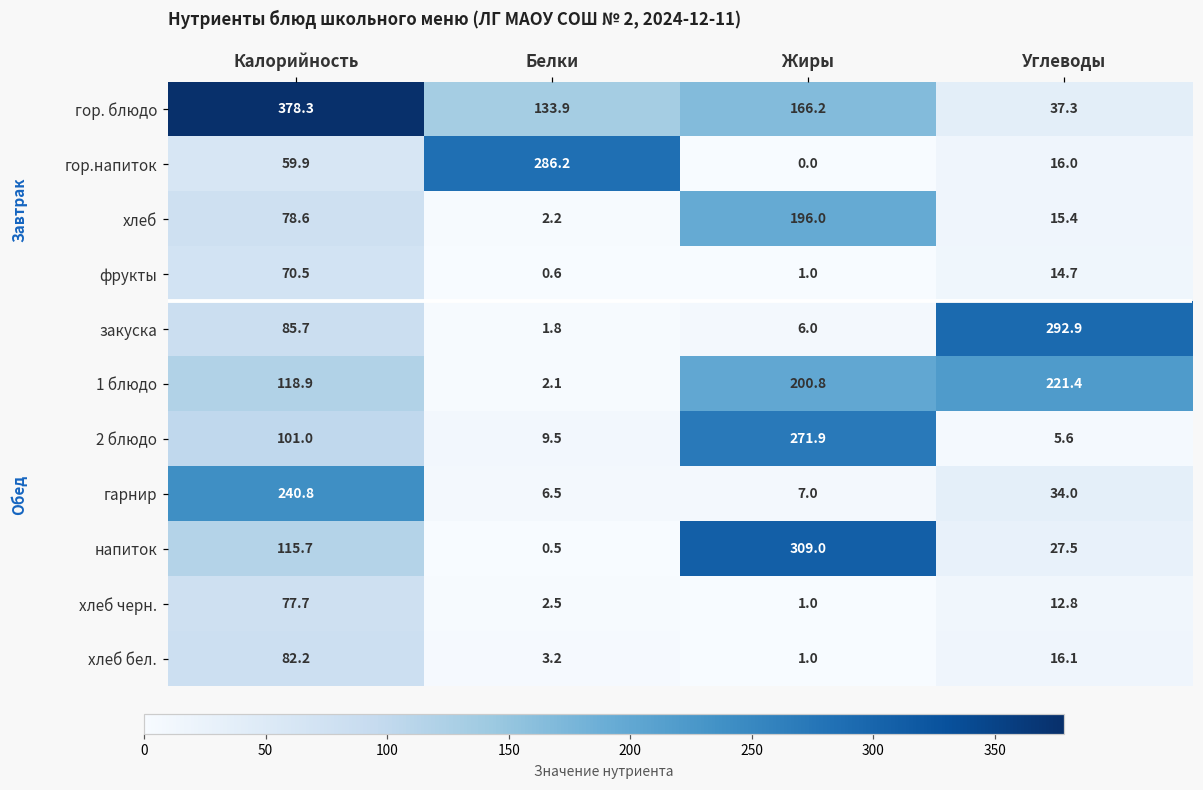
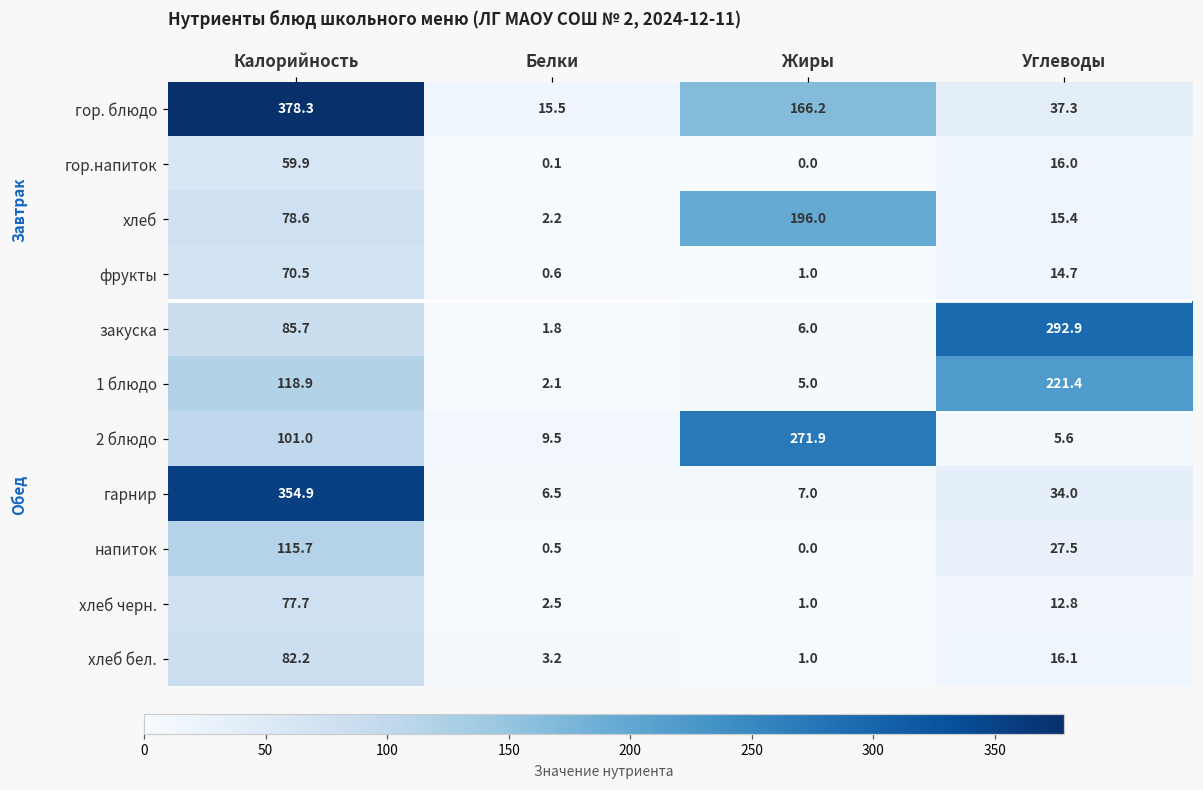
гор. блюдо, Белки: 133.9 -> 15.5
гор.напиток, Белки: 286.2 -> 0.1
1 блюдо, Жиры: 200.8 -> 5.0
гарнир, Калорийность: 240.8 -> 354.9
напиток, Жиры: 309.0 -> 0.0
